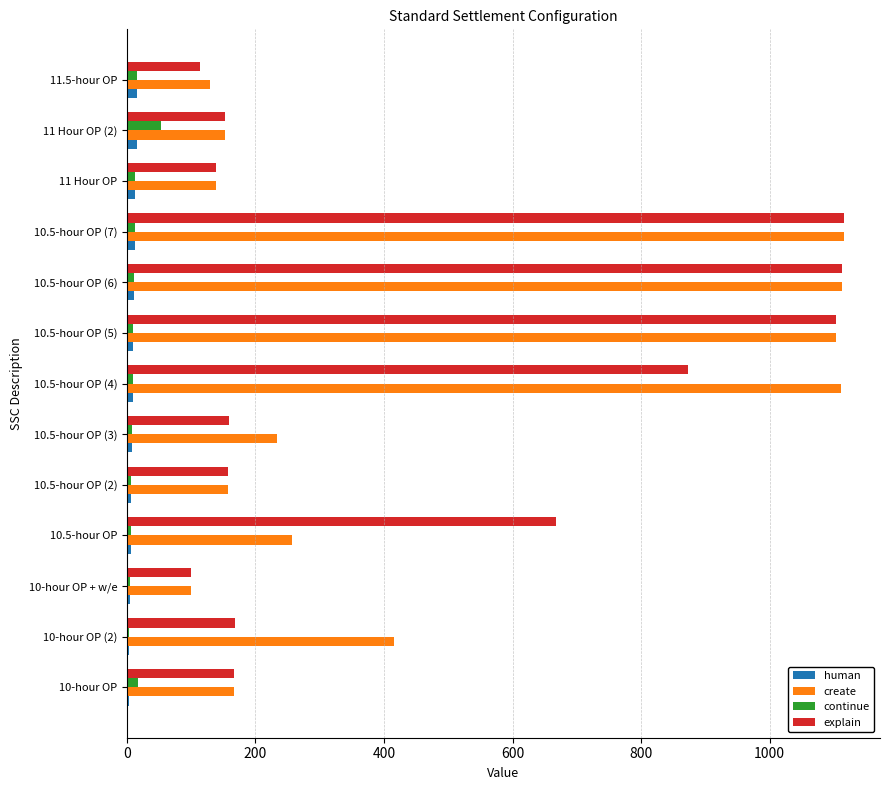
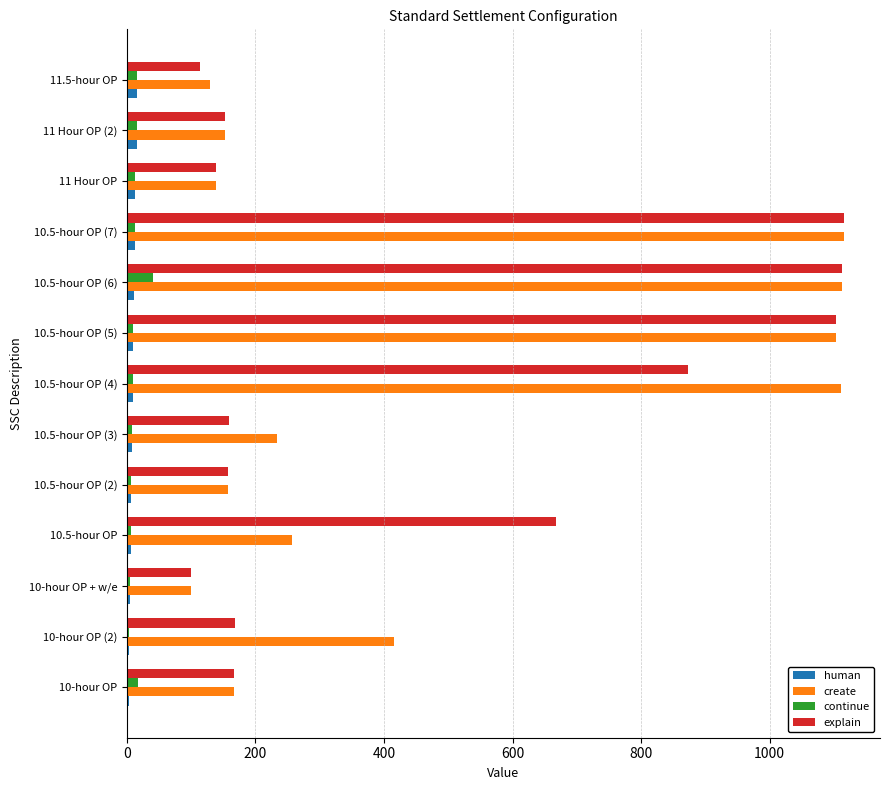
continue, 11 Hour OP (2): 50 -> 20
continue, 10.5-hour OP (6): 10 -> 40
